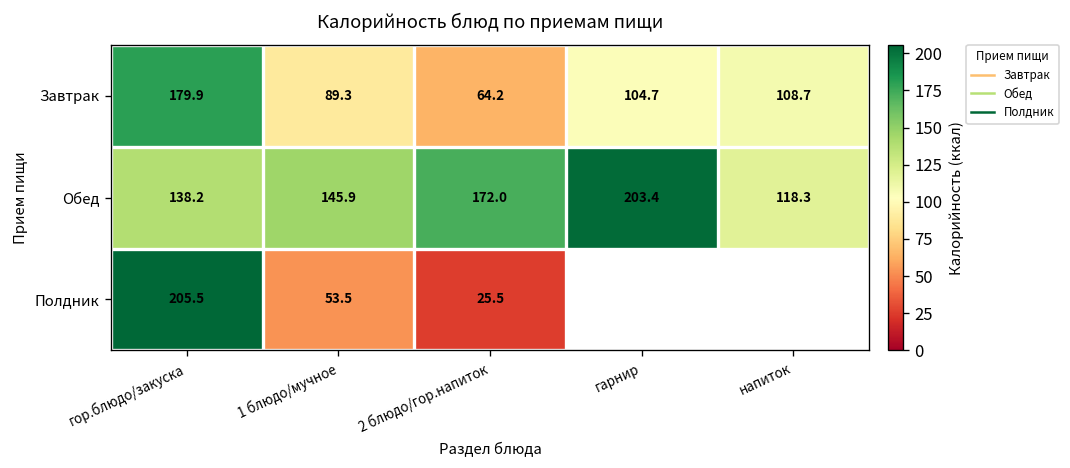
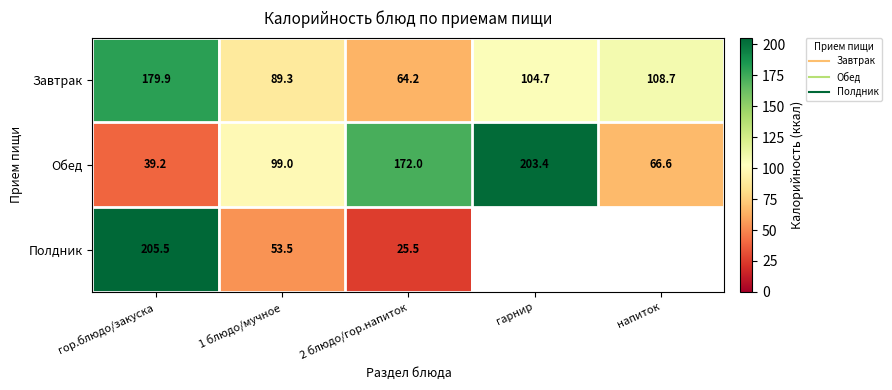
Обед, гор.блюдо/закуска: 138.2 -> 39.2
Обед, 1 блюдо/мучное: 145.9 -> 99.0
Обед, напиток: 118.3 -> 66.6
